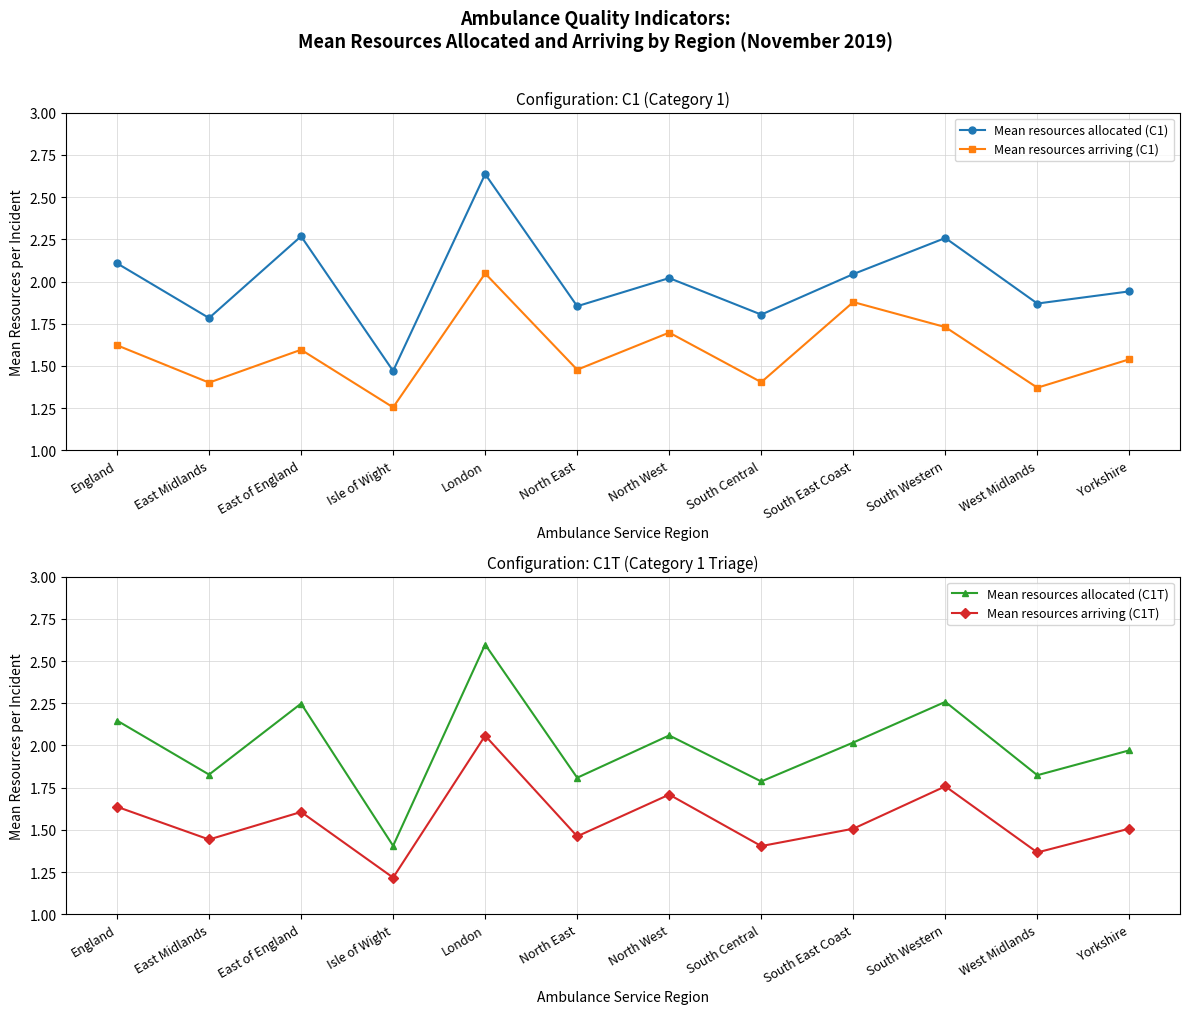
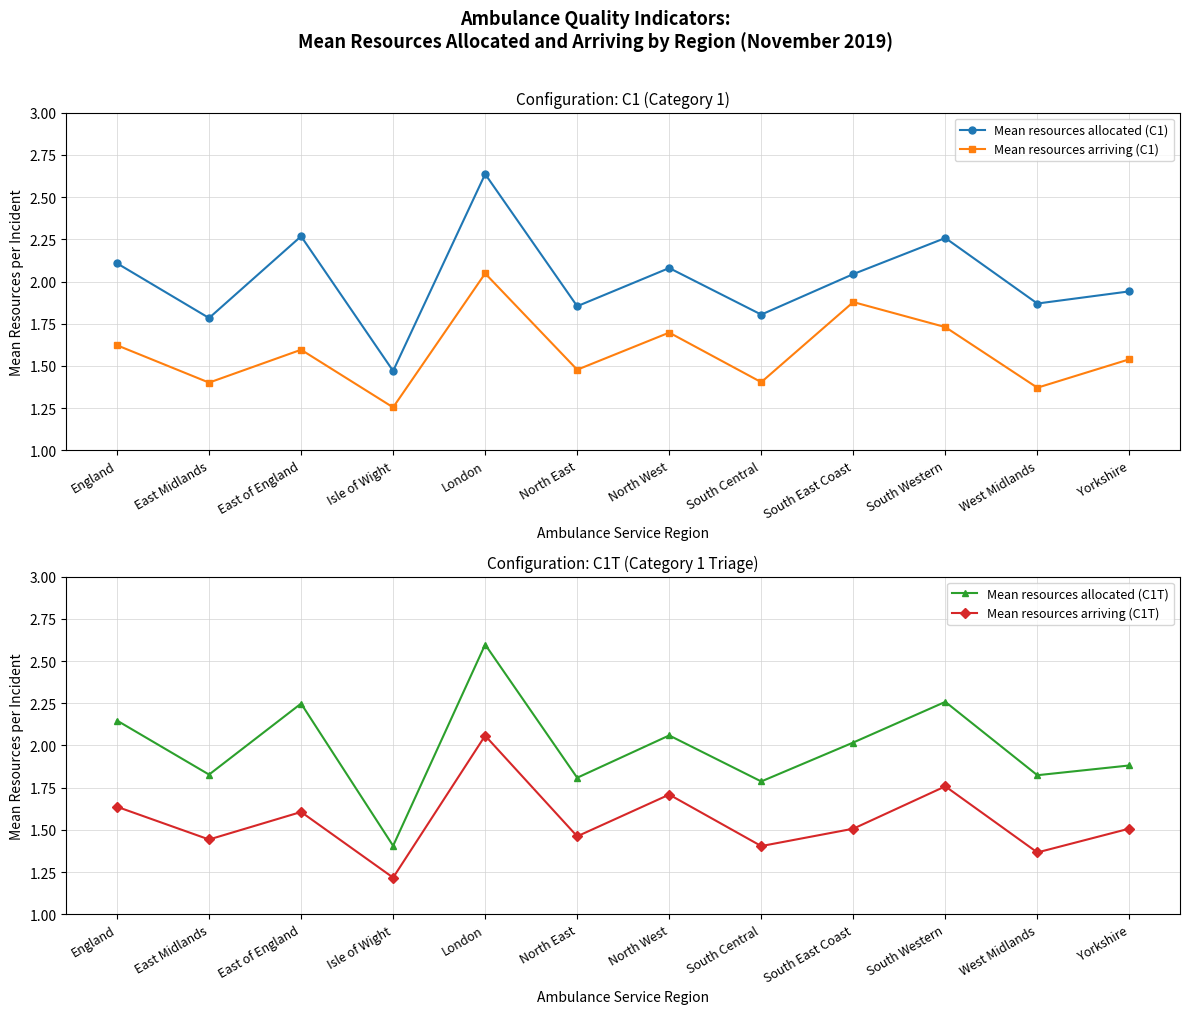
Configuration: C1 (Category 1), Mean resources allocated (C1), North West: 2.02 -> 2.08
Configuration: C1T (Category 1 Triage), Mean resources allocated (C1T), Yorkshire: 1.97 -> 1.88
